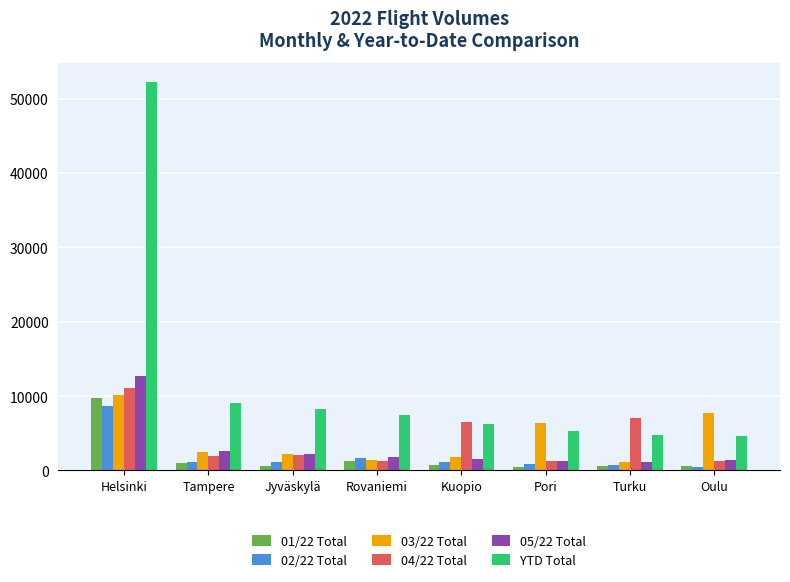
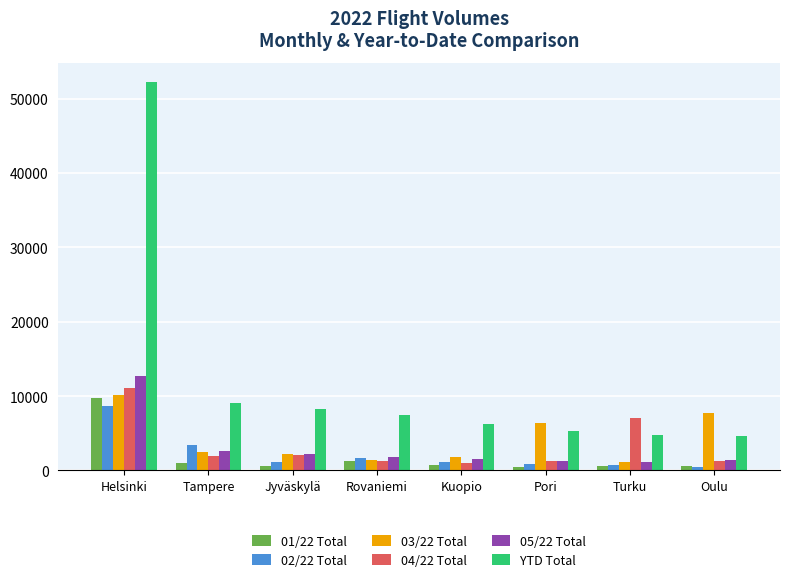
02/22 Total, Tampere: 1000 -> 3000
04/22 Total, Kuopio: 6000 -> 1000
